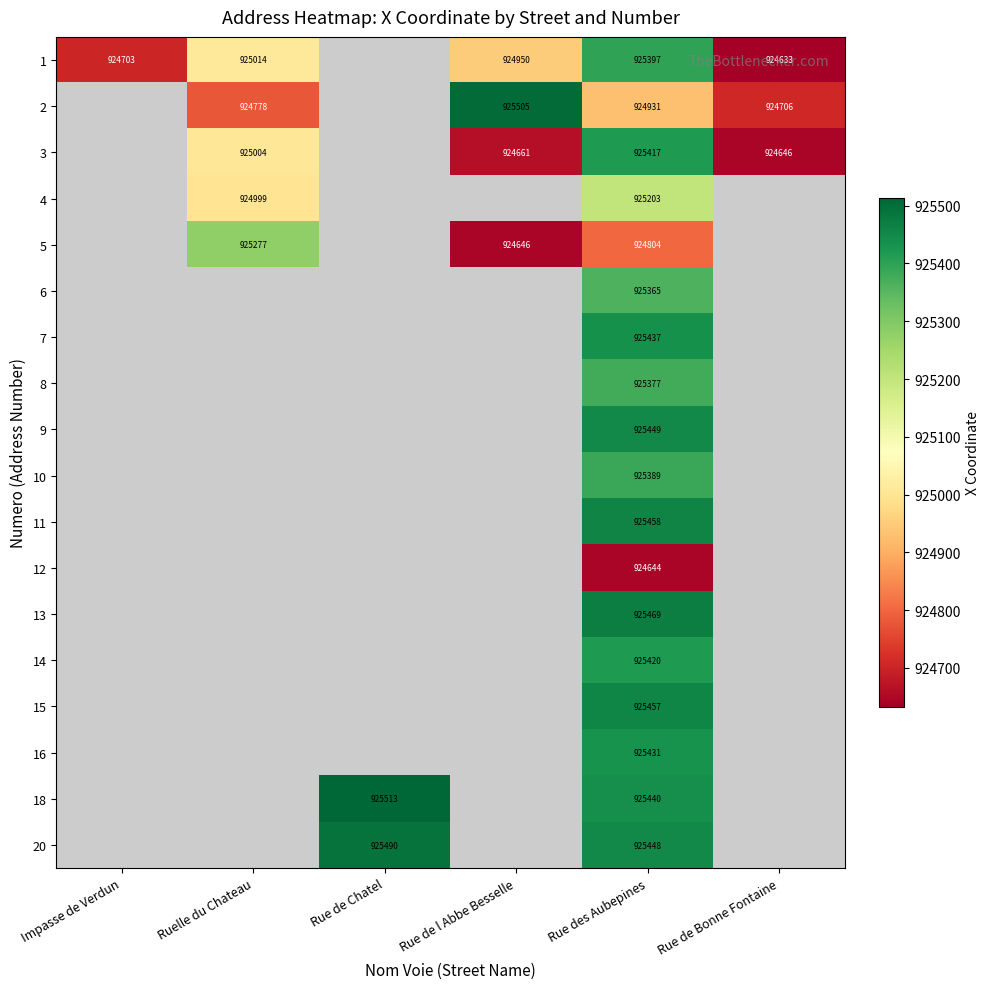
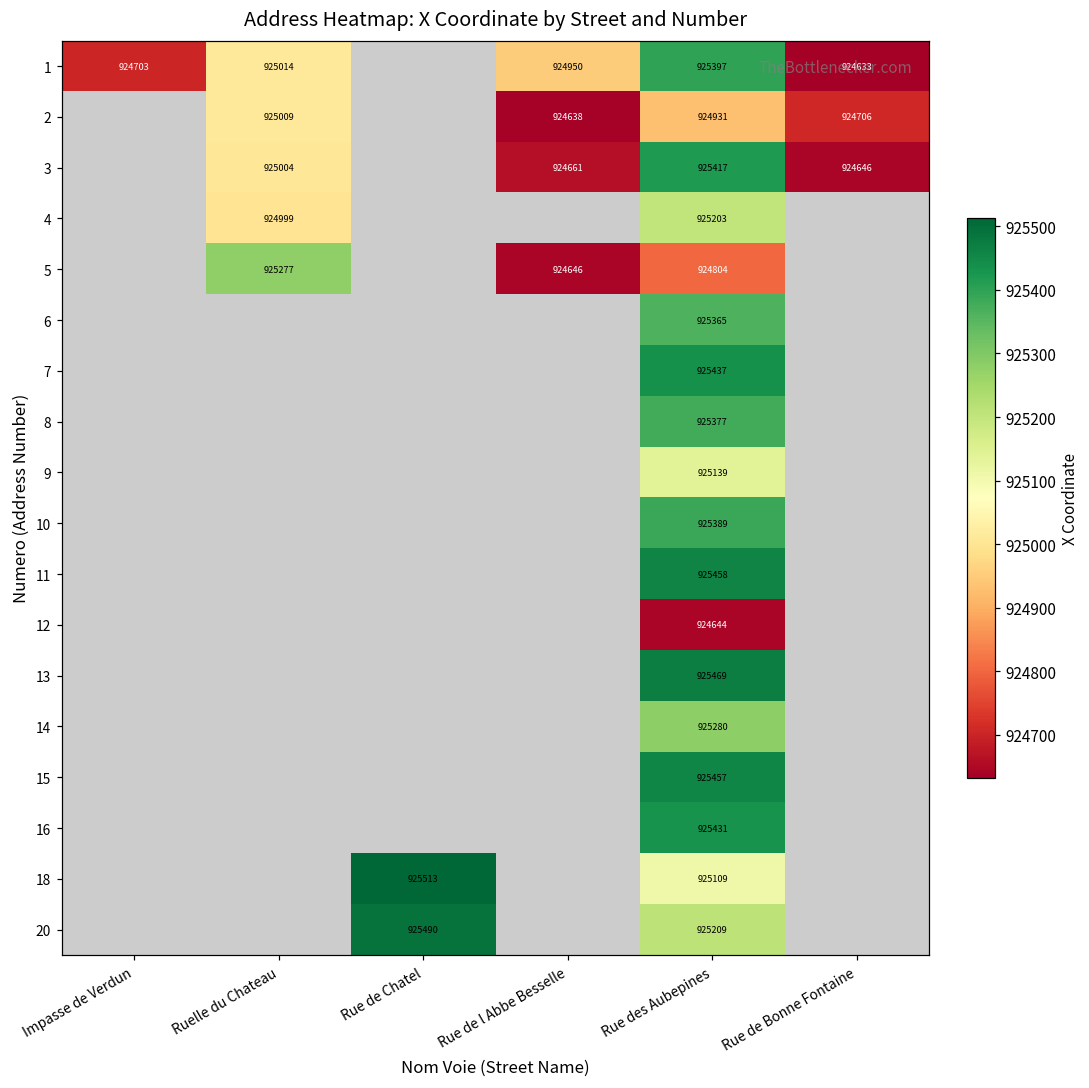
2, Ruelle du Chateau: 924778 -> 925009
2, Rue de l Abbe Besselle: 925505 -> 924638
9, Rue des Aubepines: 925449 -> 925139
14, Rue des Aubepines: 925420 -> 925280
18, Rue des Aubepines: 925440 -> 925109
20, Rue des Aubepines: 925448 -> 925209
